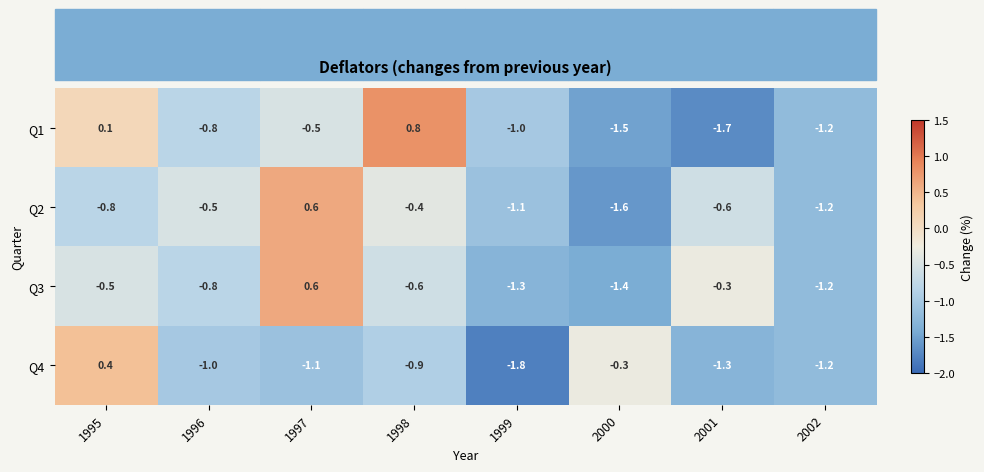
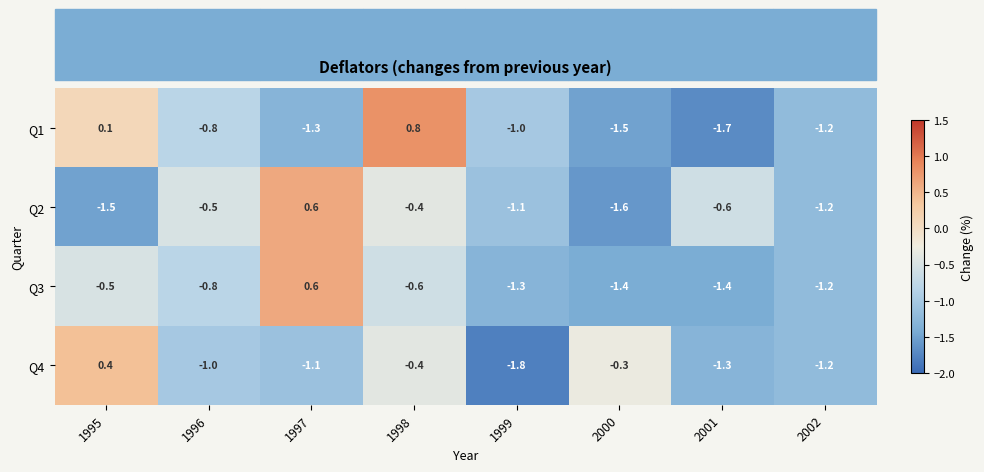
Q1, 1997: -0.5 -> -1.3
Q2, 1995: -0.8 -> -1.5
Q3, 2001: -0.3 -> -1.4
Q4, 1998: -0.9 -> -0.4
